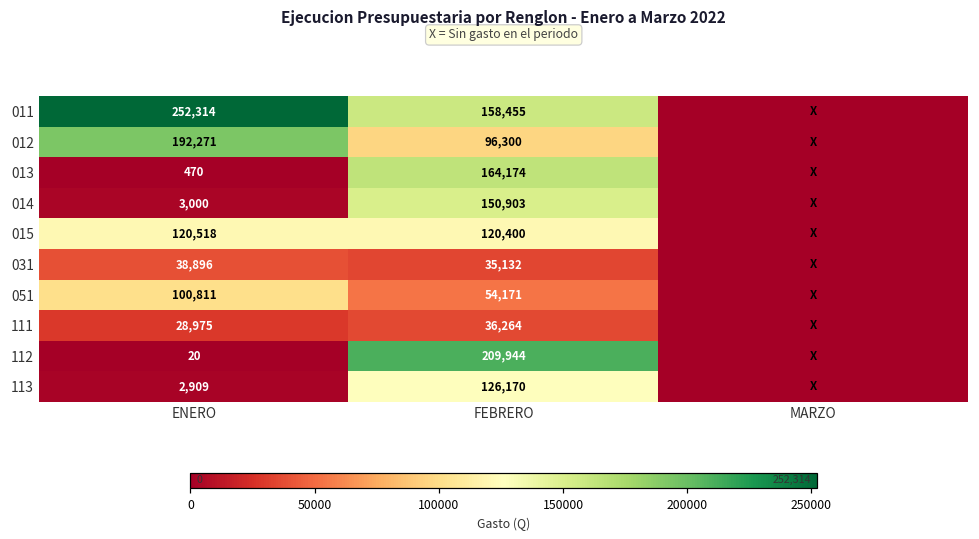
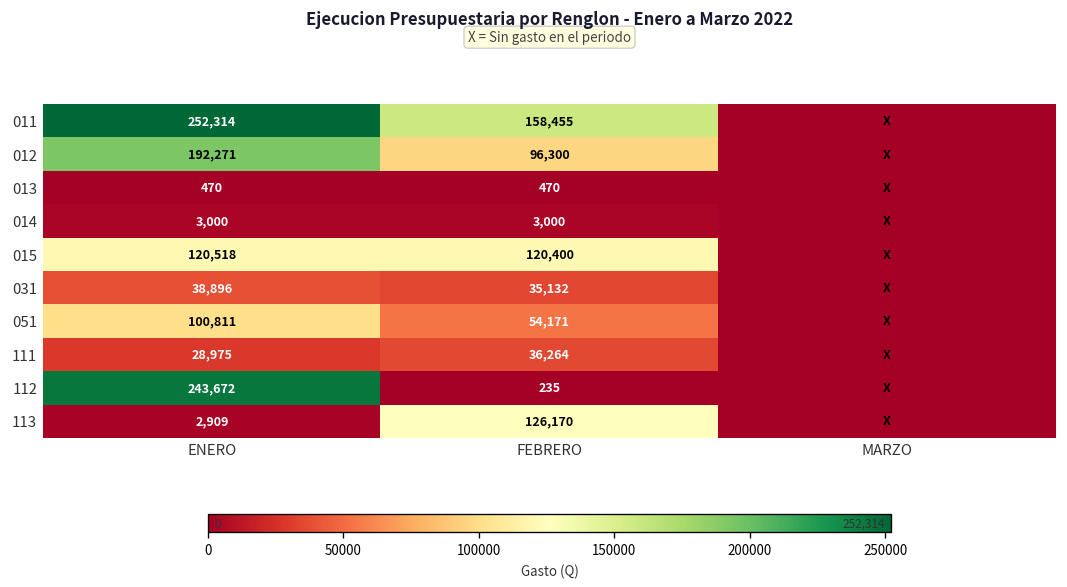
013, FEBRERO: 164,174 -> 470
014, FEBRERO: 150,903 -> 3,000
112, ENERO: 20 -> 243,672
112, FEBRERO: 209,944 -> 235
